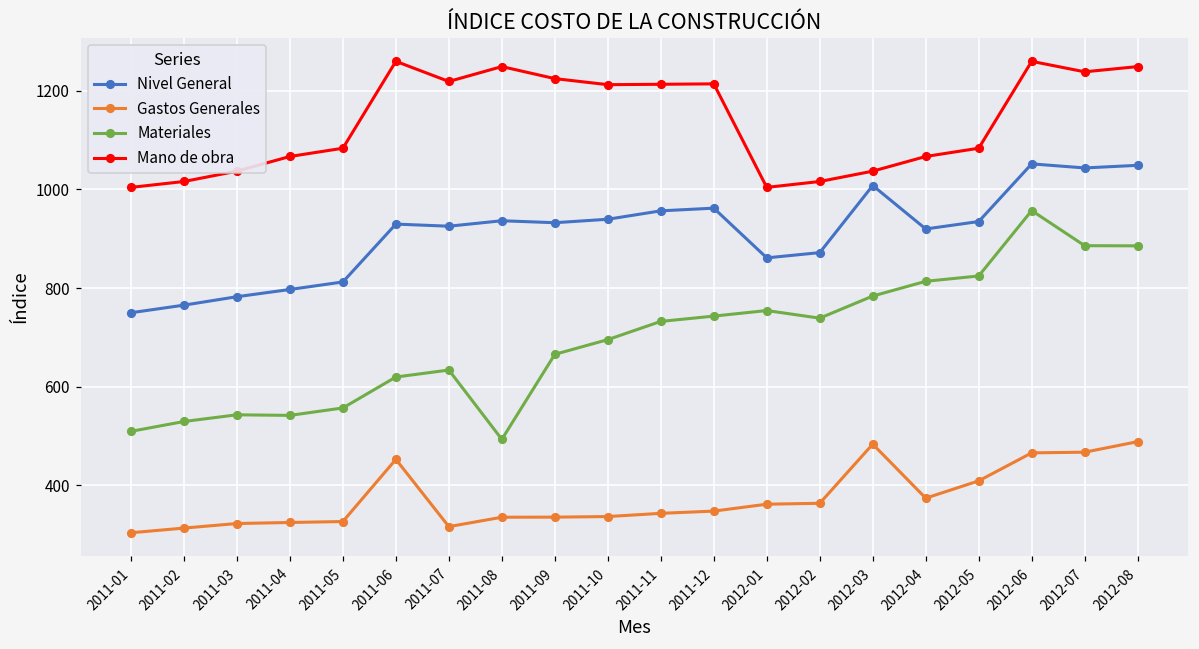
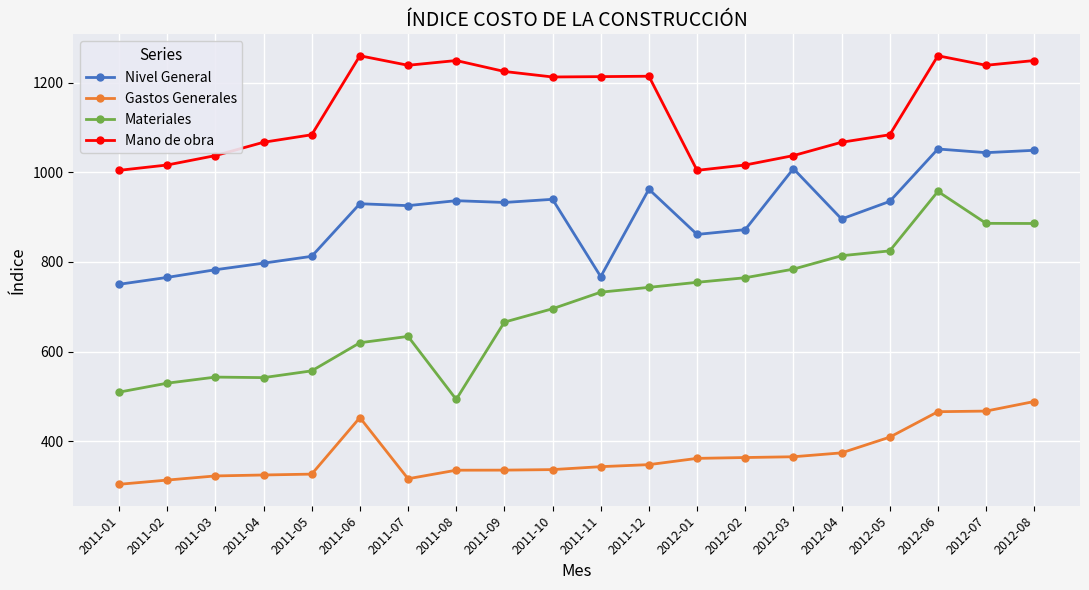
Mano de obra, 2011-07: 1220 -> 1240
Nivel General, 2011-11: 960 -> 770
Materiales, 2012-02: 740 -> 760
Gastos Generales, 2012-03: 480 -> 370
Nivel General, 2012-04: 920 -> 900
